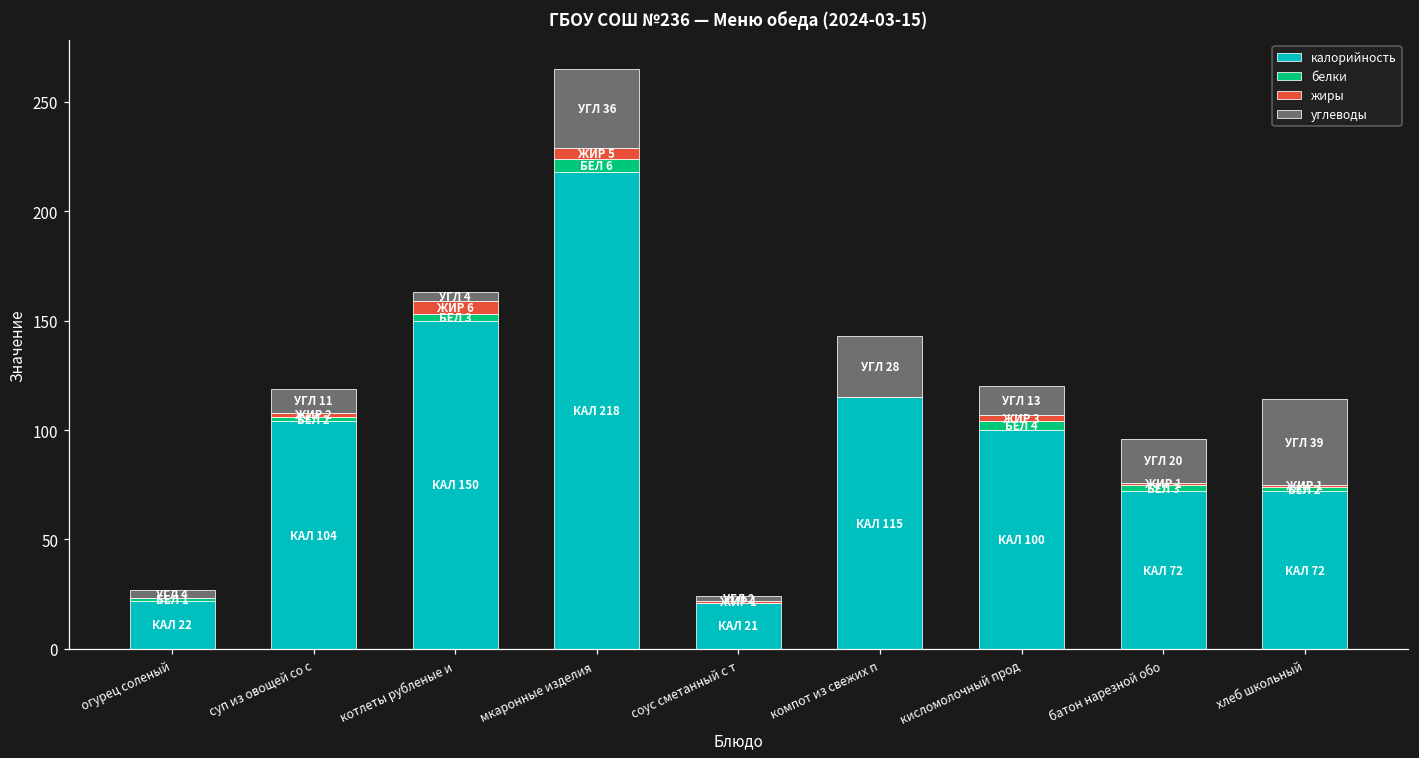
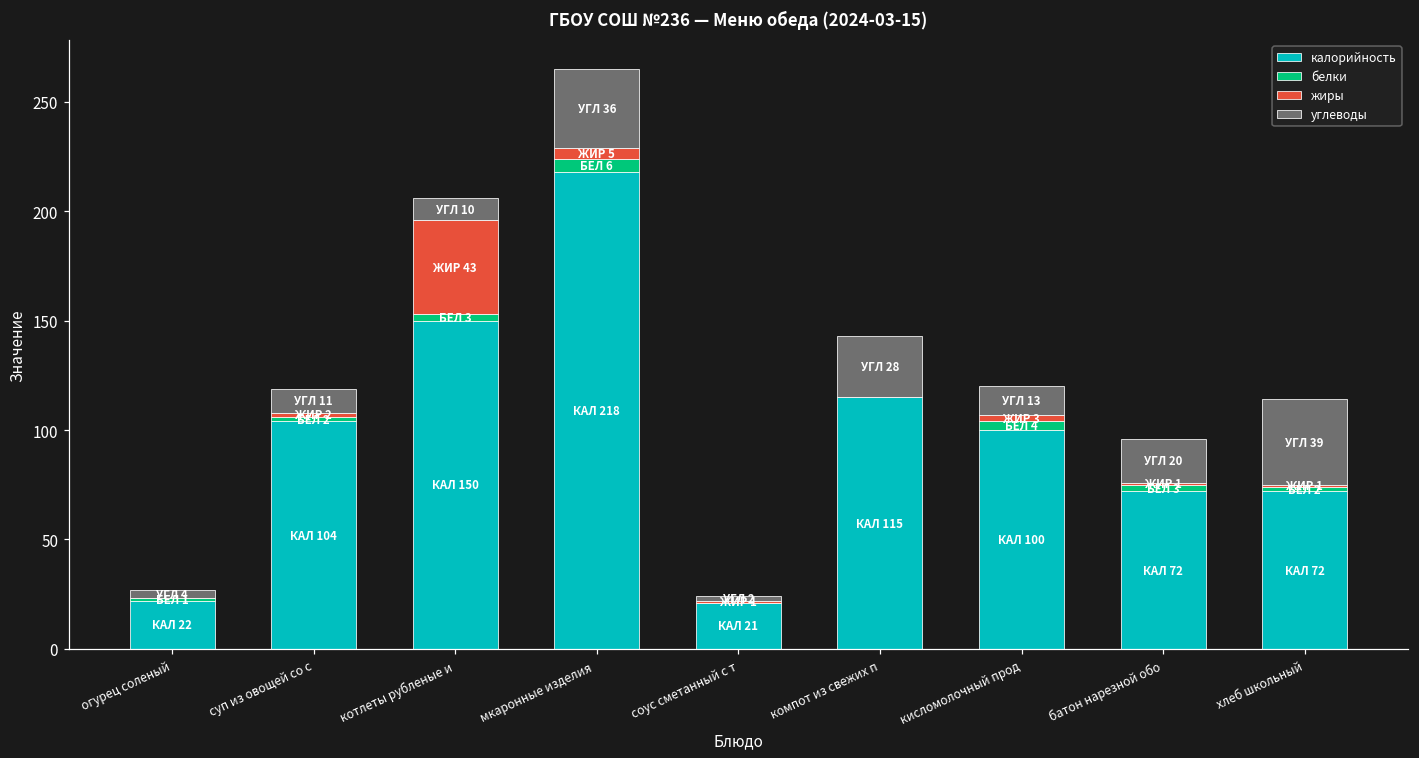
жиры, котлеты рубленые и: 6 -> 43
углеводы, котлеты рубленые и: 4 -> 10
